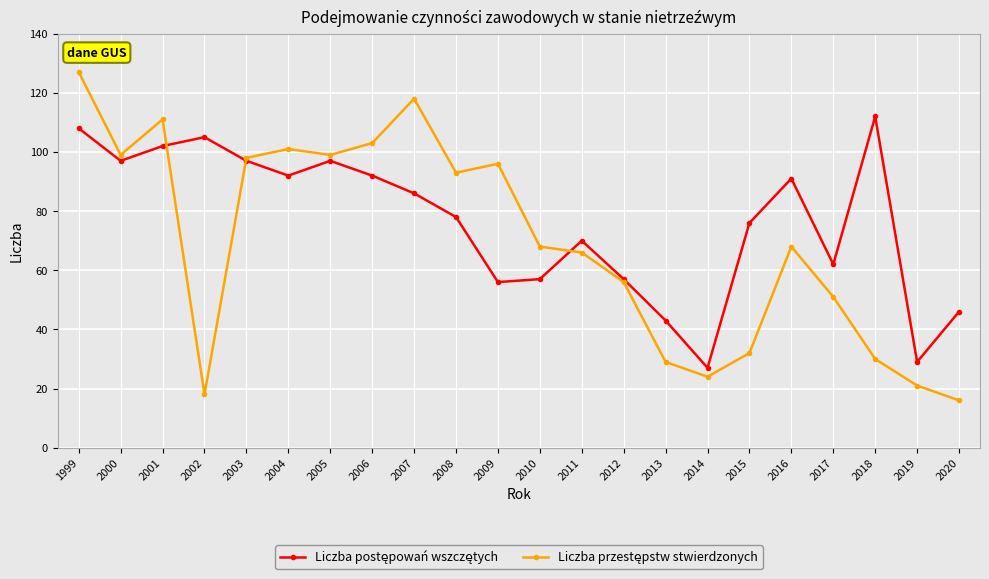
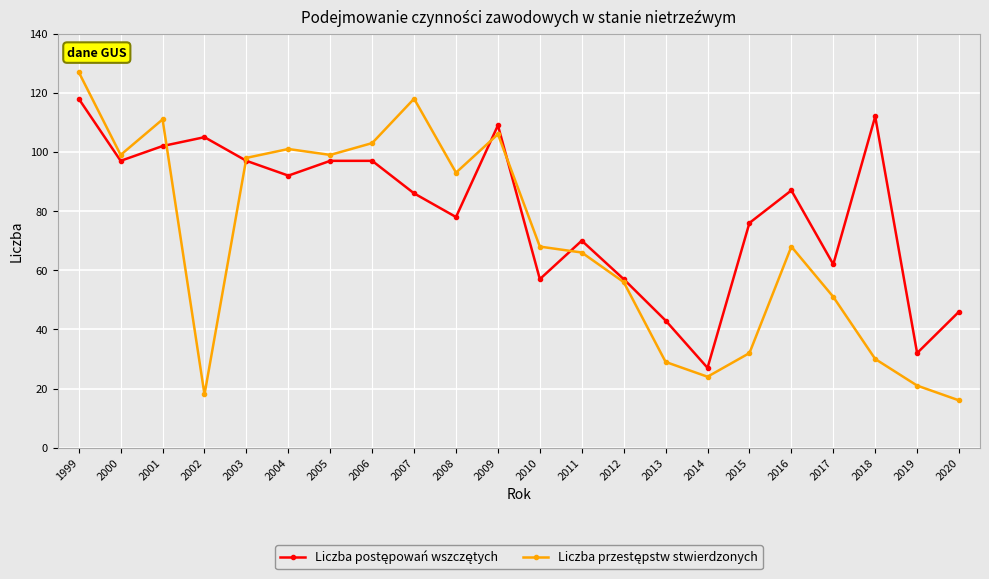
Liczba postępowań wszczętych, 1999: 108 -> 118
Liczba postępowań wszczętych, 2006: 92 -> 97
Liczba postępowań wszczętych, 2009: 56 -> 109
Liczba przestępstw stwierdzonych, 2009: 96 -> 106
Liczba postępowań wszczętych, 2016: 91 -> 87
Liczba postępowań wszczętych, 2019: 29 -> 32
